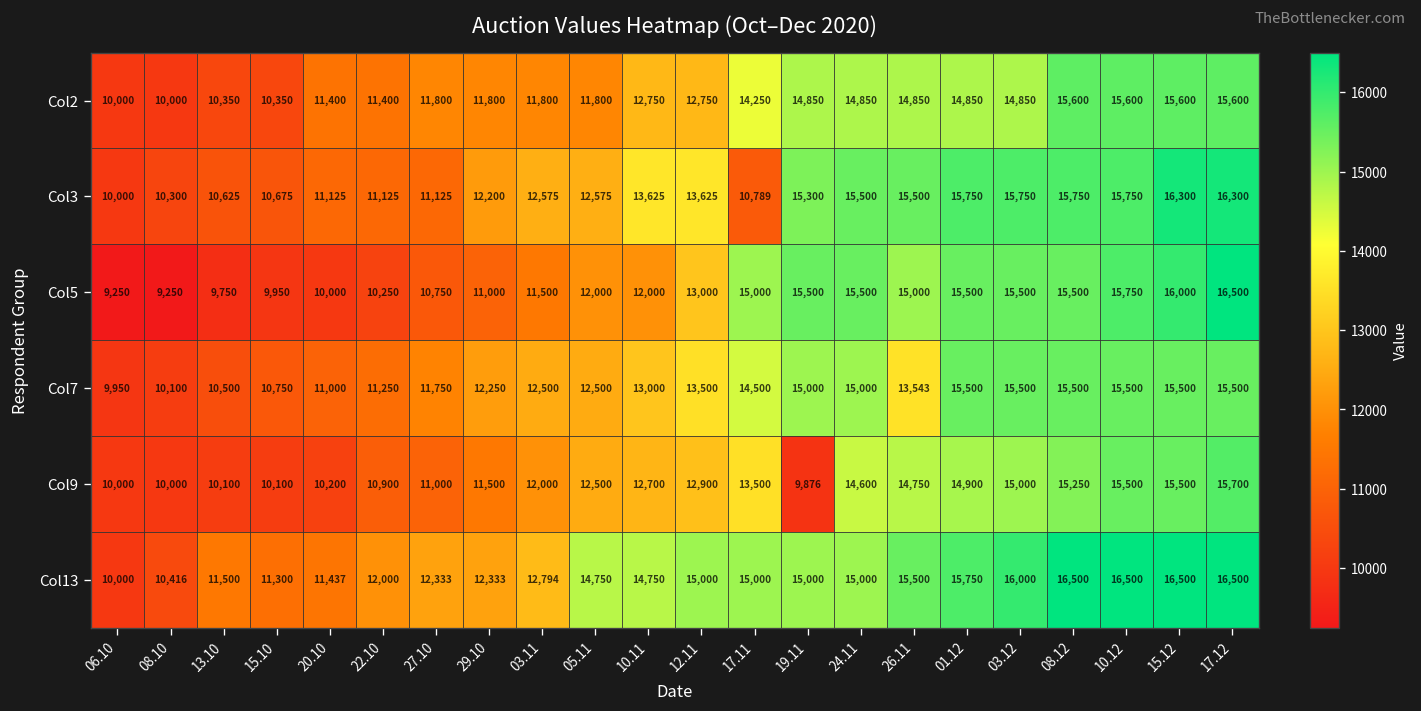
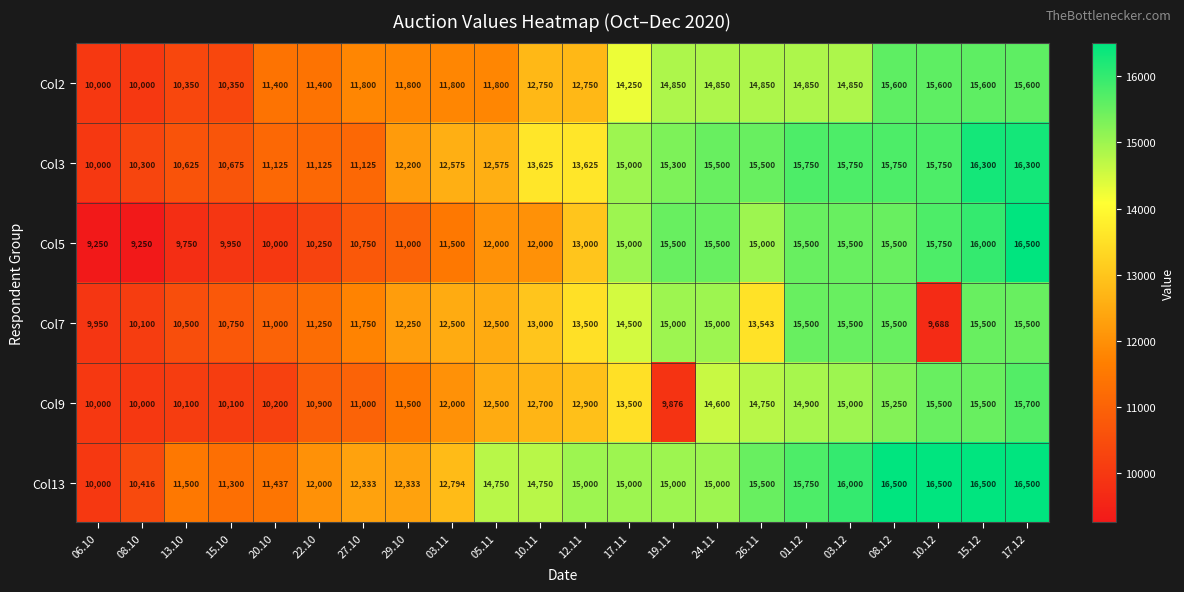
Col3, 17.11: 10,789 -> 15,000
Col7, 10.12: 15,500 -> 9,688
